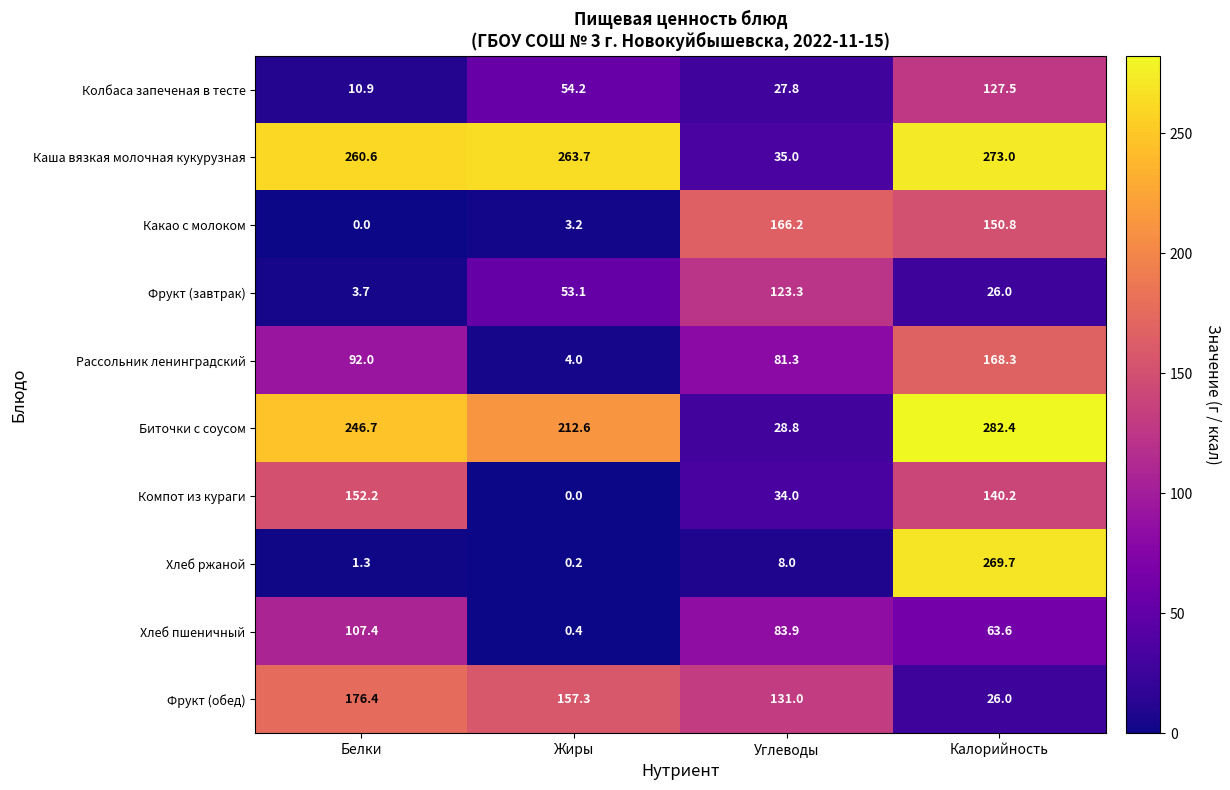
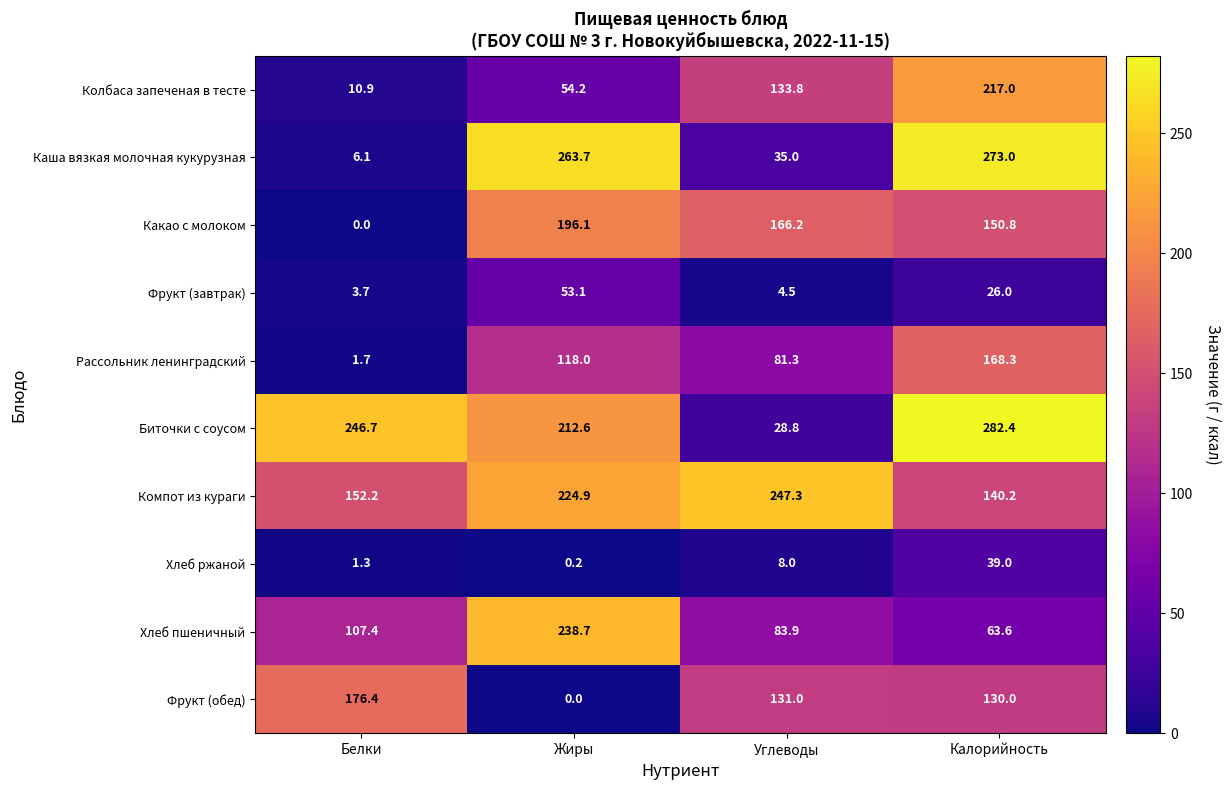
Колбаса запеченая в тесте, Углеводы: 27.8 -> 133.8
Колбаса запеченая в тесте, Калорийность: 127.5 -> 217.0
Каша вязкая молочная кукурузная, Белки: 260.6 -> 6.1
Какао с молоком, Жиры: 3.2 -> 196.1
Фрукт (завтрак), Углеводы: 123.3 -> 4.5
Рассольник ленинградский, Белки: 92.0 -> 1.7
Рассольник ленинградский, Жиры: 4.0 -> 118.0
Компот из кураги, Жиры: 0.0 -> 224.9
Компот из кураги, Углеводы: 34.0 -> 247.3
Хлеб ржаной, Калорийность: 269.7 -> 39.0
Хлеб пшеничный, Жиры: 0.4 -> 238.7
Фрукт (обед), Жиры: 157.3 -> 0.0
Фрукт (обед), Калорийность: 26.0 -> 130.0
